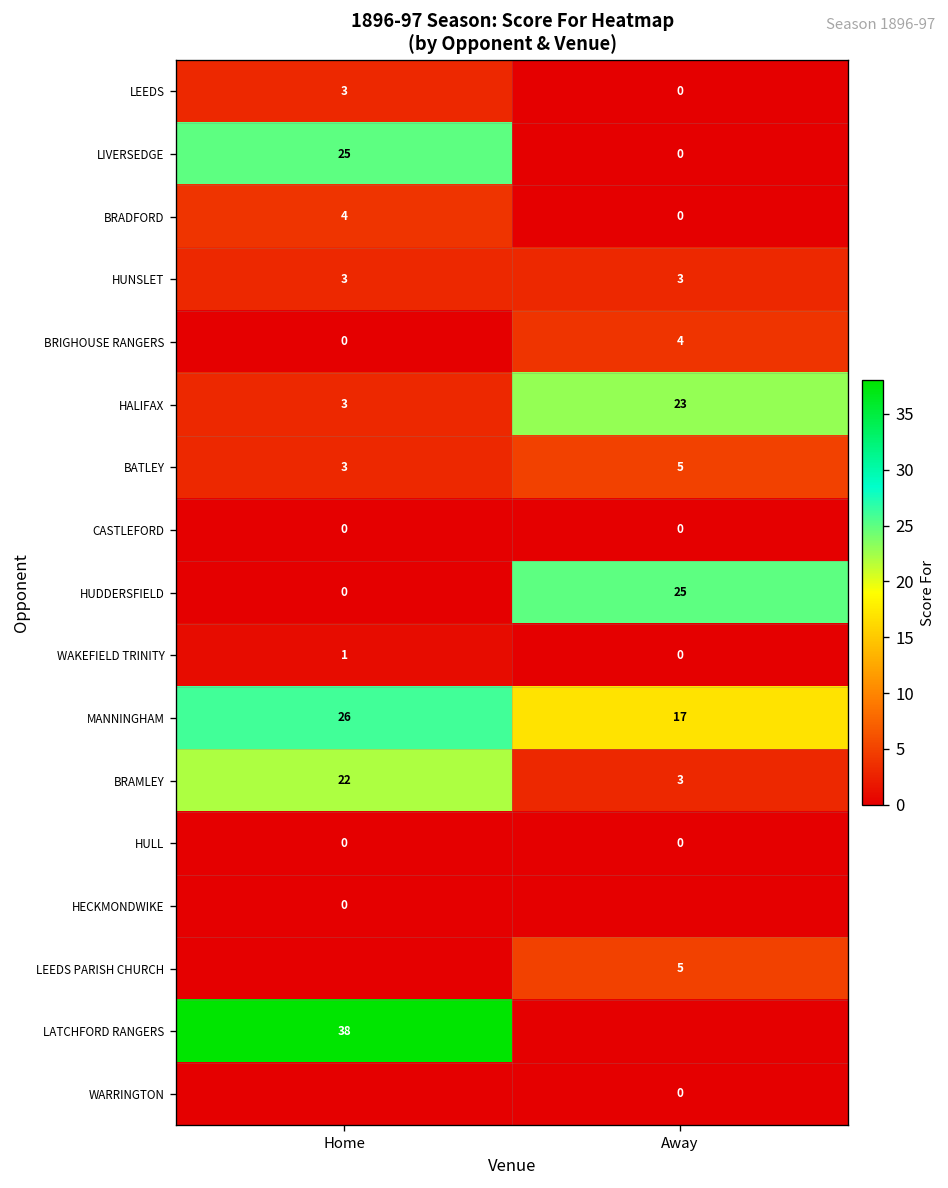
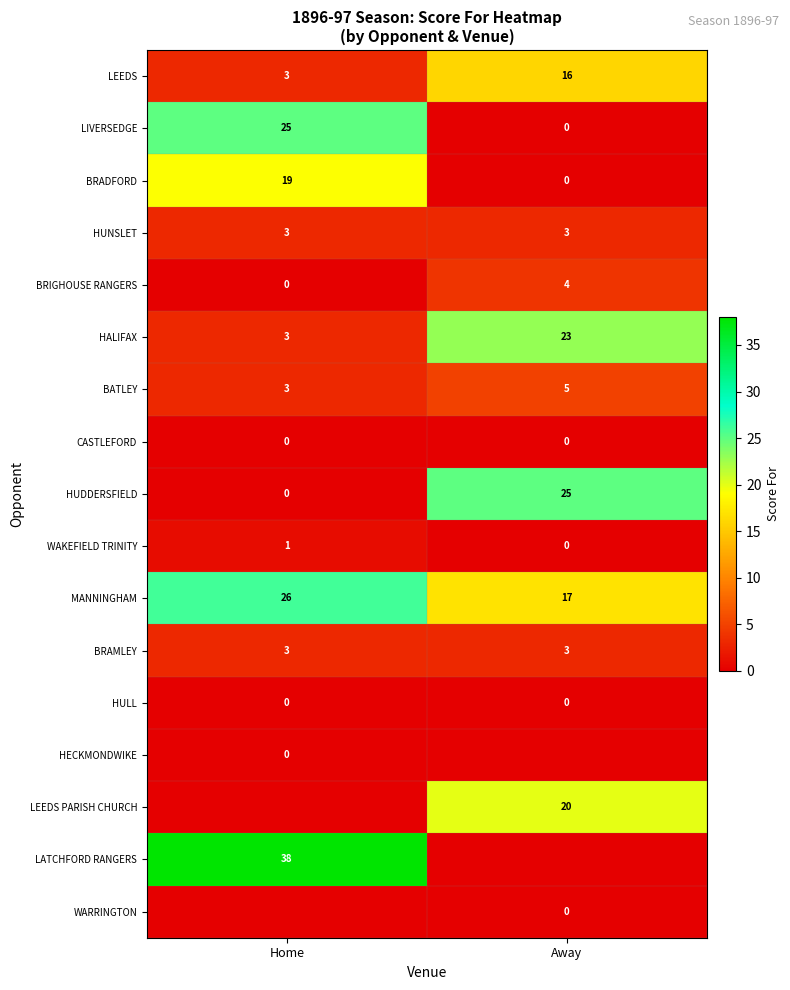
LEEDS, Away: 0 -> 16
BRADFORD, Home: 4 -> 19
BRAMLEY, Home: 22 -> 3
LEEDS PARISH CHURCH, Away: 5 -> 20
